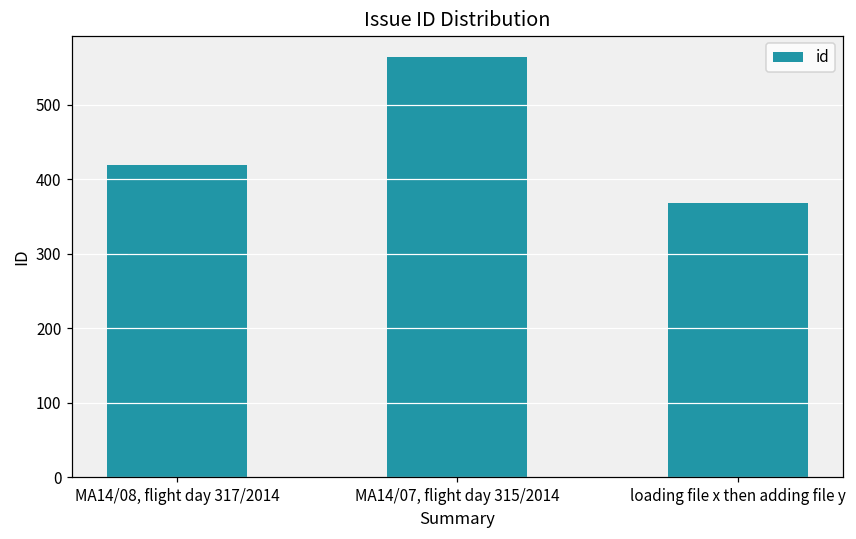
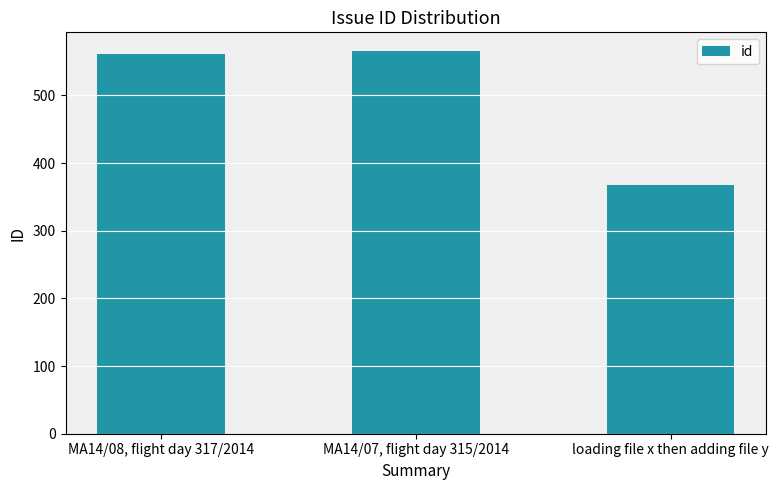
MA14/08, flight day 317/2014: 420 -> 560
